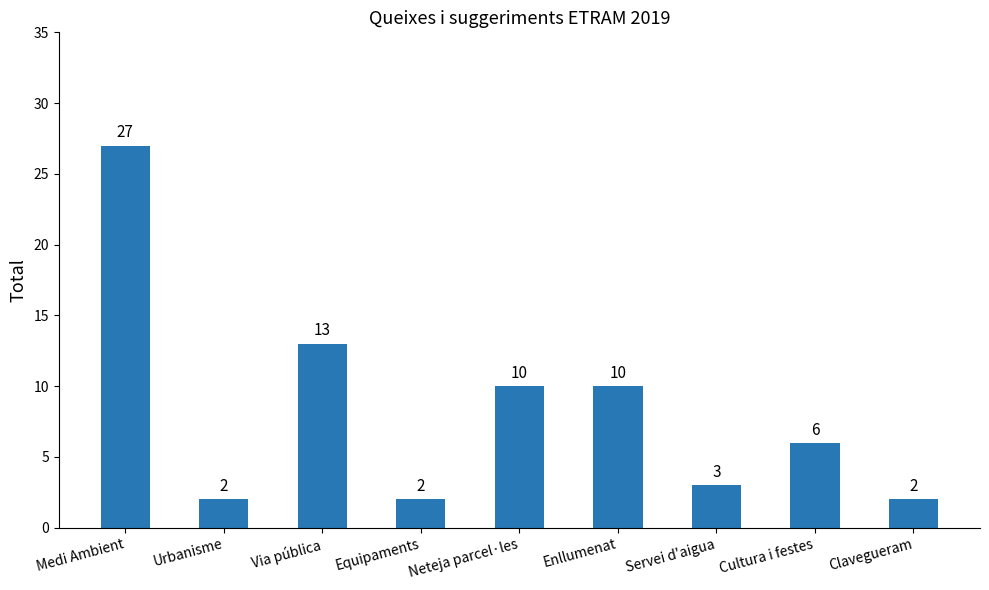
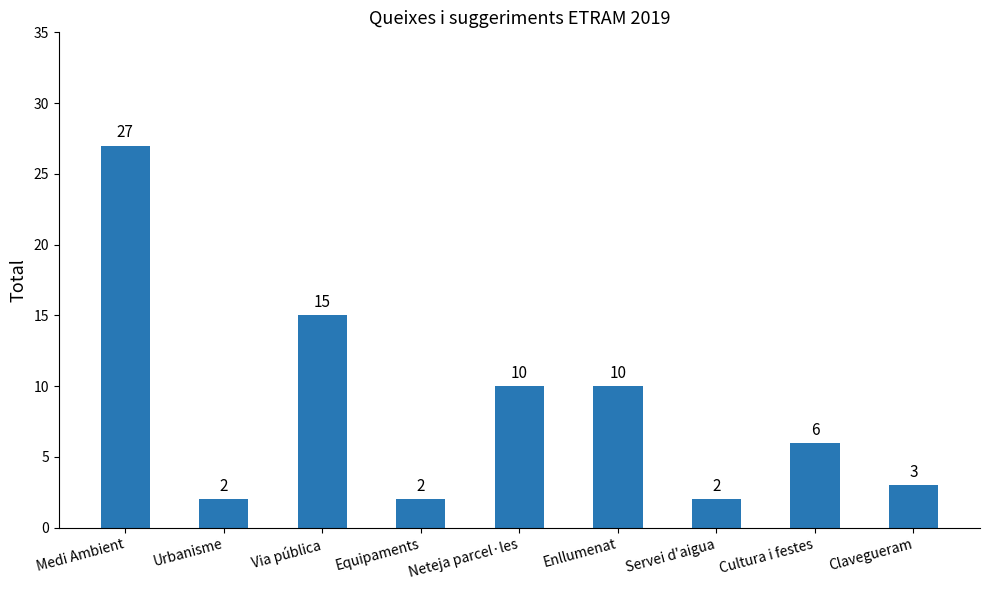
Via pública: 13 -> 15
Servei d'aigua: 3 -> 2
Clavegueram: 2 -> 3
